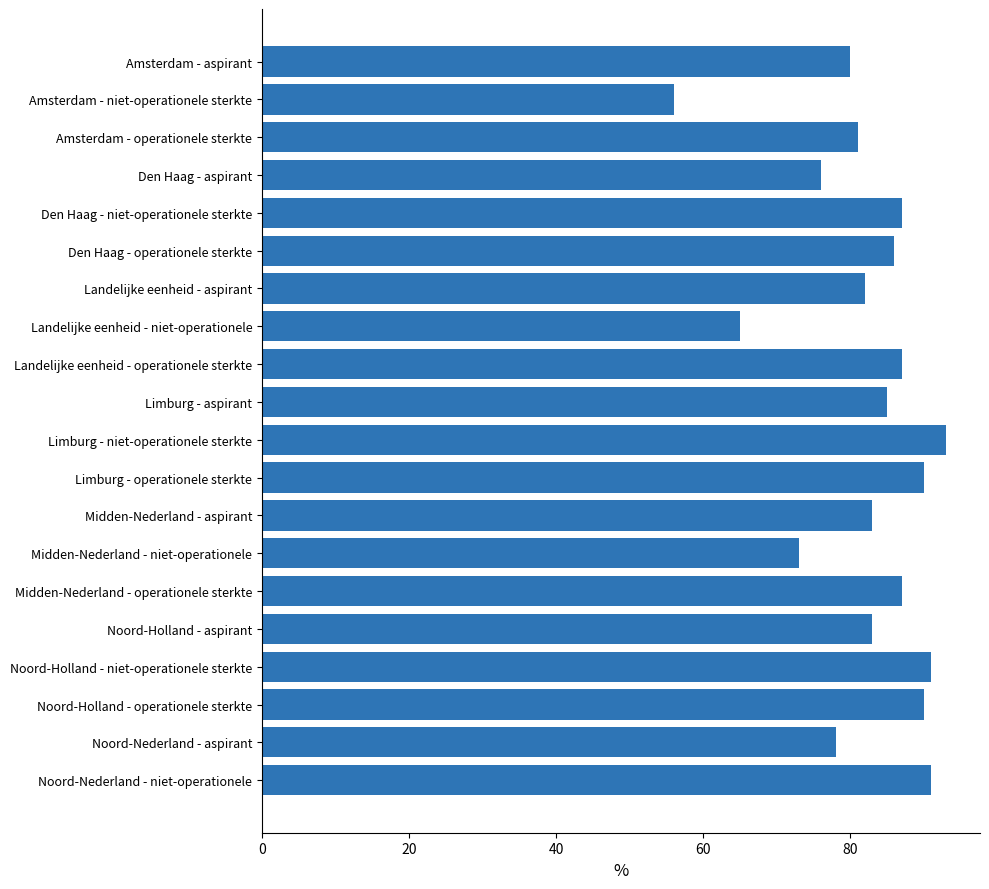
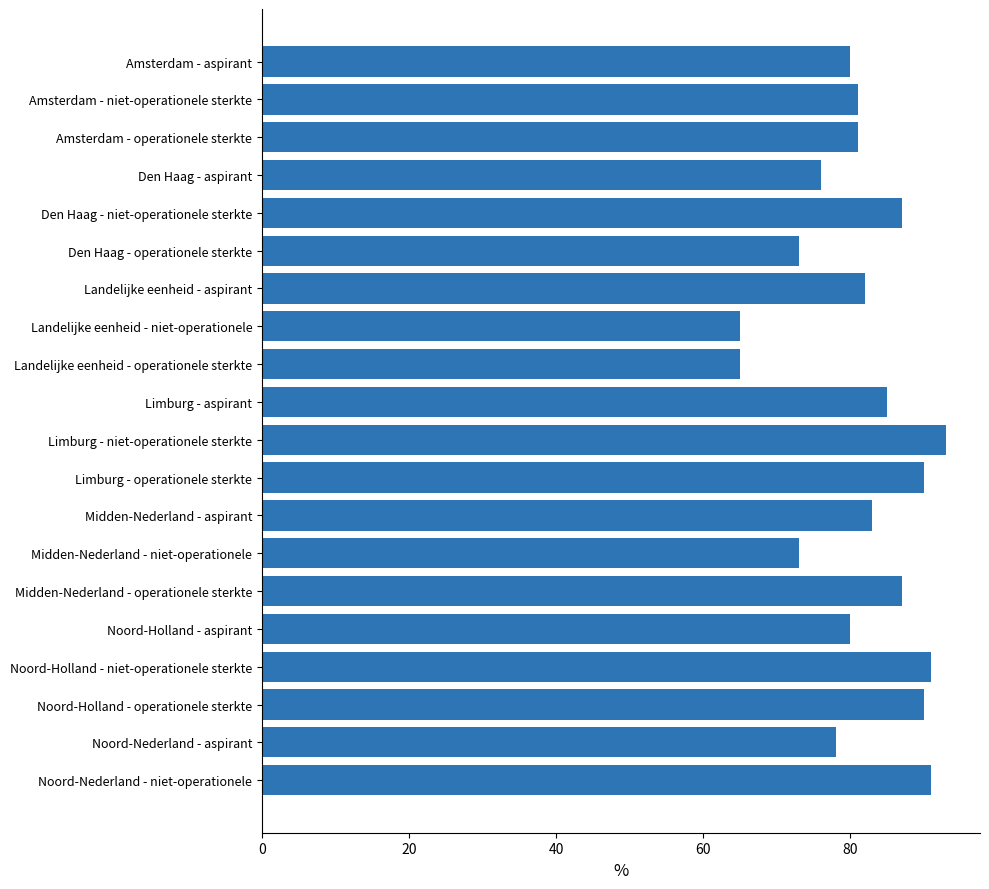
Amsterdam - niet-operationele sterkte: 56 -> 81
Den Haag - operationele sterkte: 86 -> 73
Landelijke eenheid - operationele sterkte: 87 -> 65
Noord-Holland - aspirant: 83 -> 80
